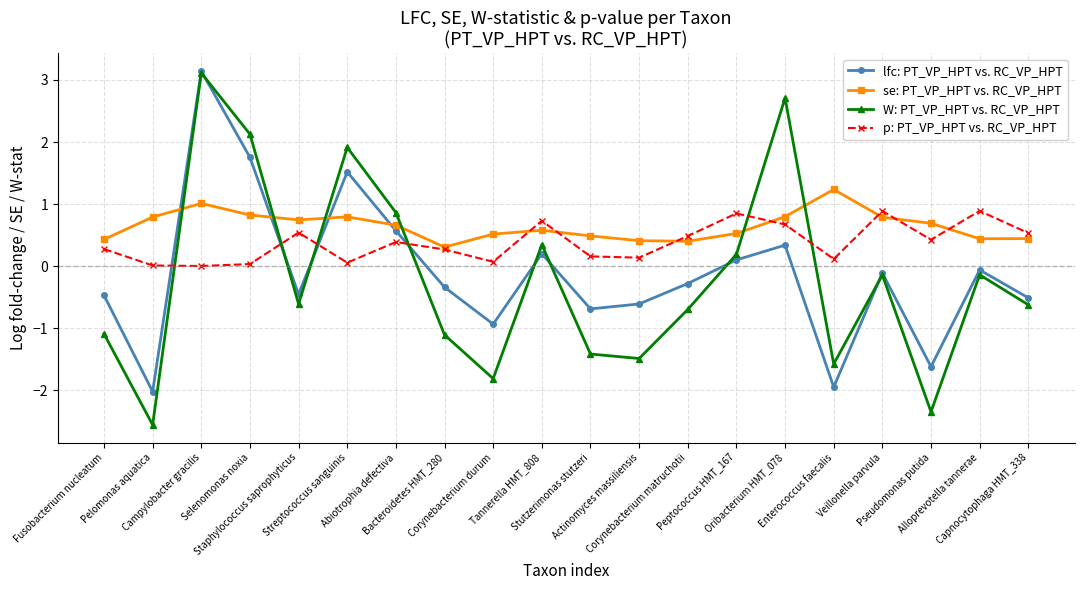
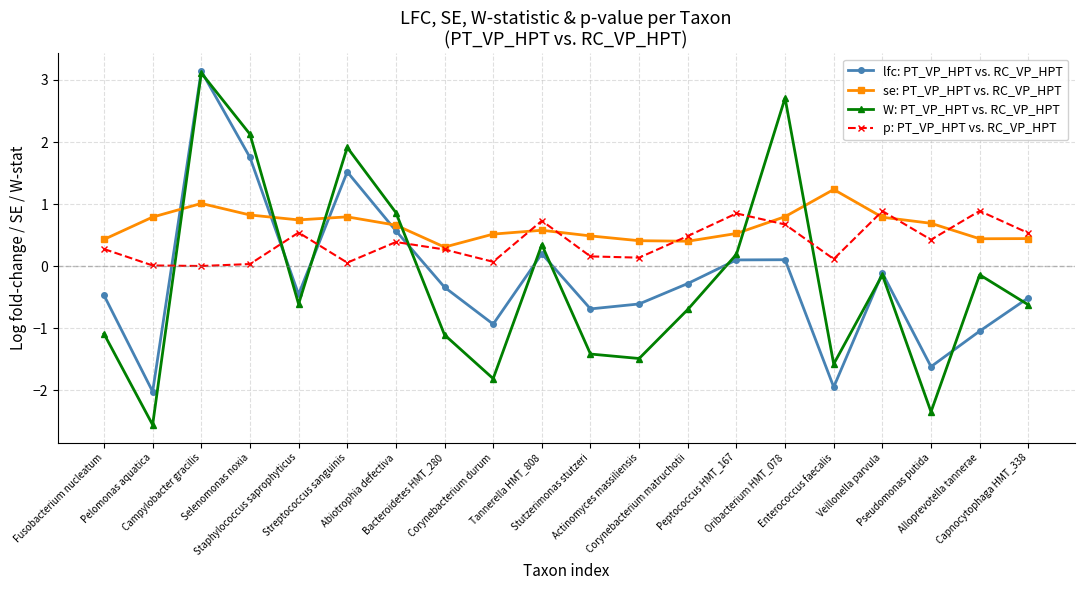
lfc: PT_VP_HPT vs. RC_VP_HPT, Oribacterium HMT_078: 0.3 -> 0.1
lfc: PT_VP_HPT vs. RC_VP_HPT, Alloprevotella tannerae: -0.1 -> -1.0
